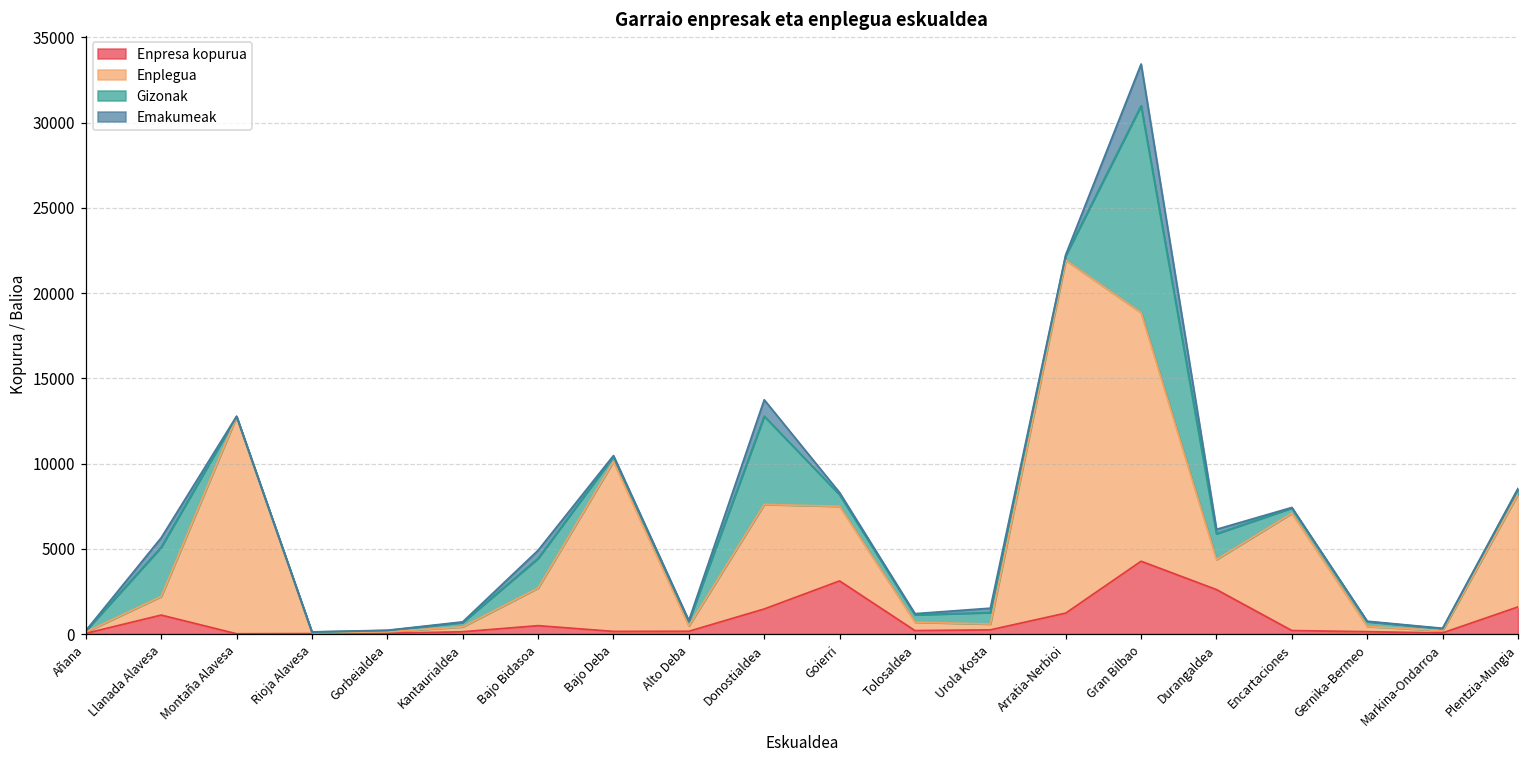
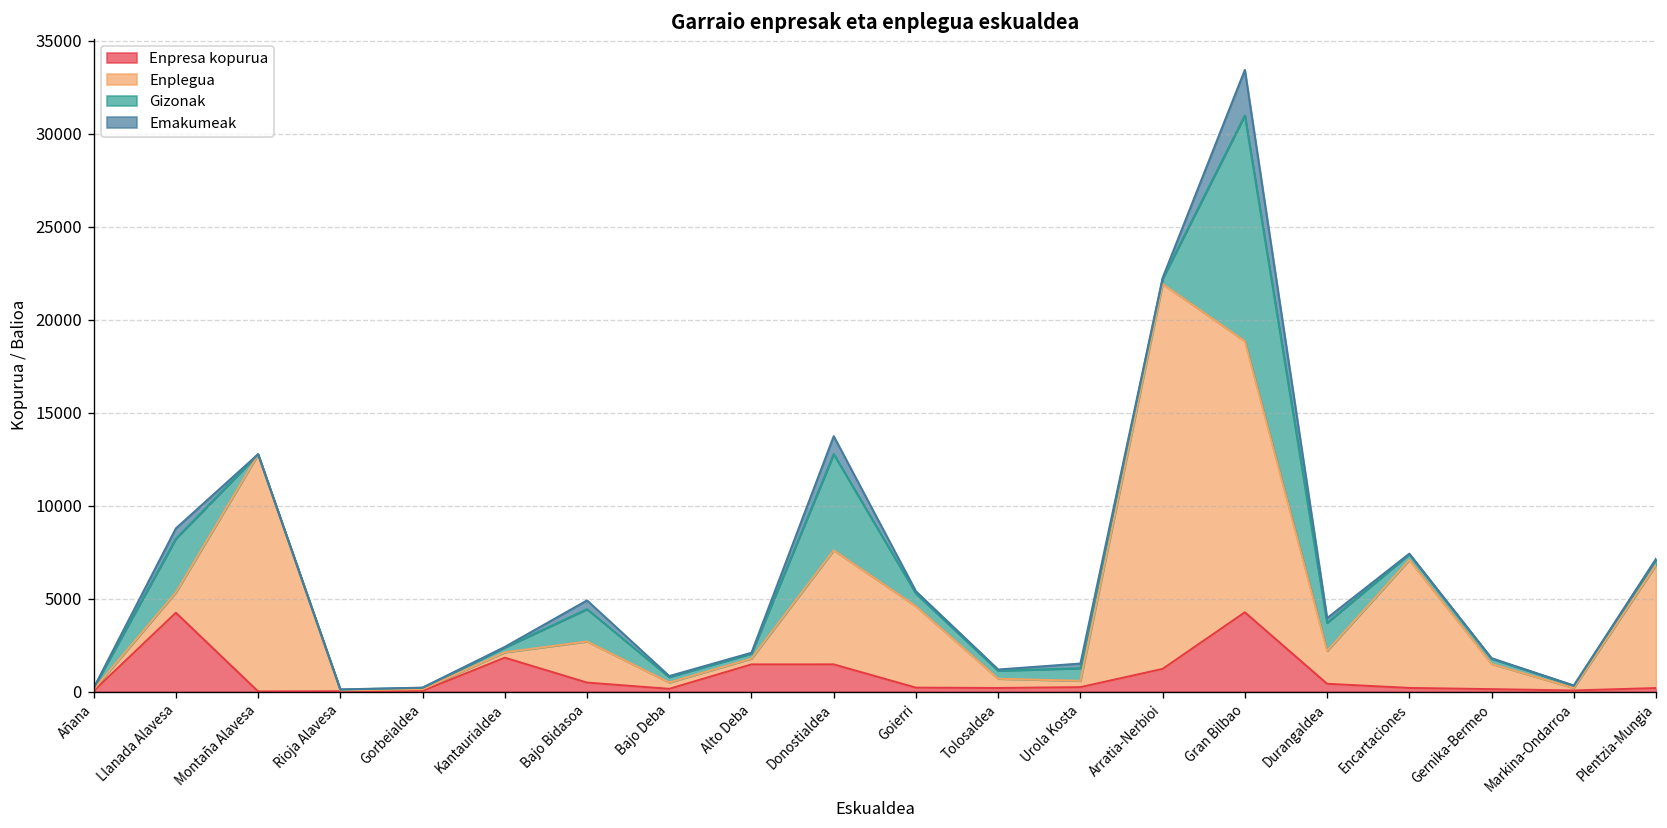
Enpresa kopurua, Llanada Alavesa: 1100 -> 4200
Enpresa kopurua, Kantaurialdea: 100 -> 1800
Enplegua, Bajo Deba: 10000 -> 300
Enpresa kopurua, Alto Deba: 200 -> 1500
Enpresa kopurua, Goierri: 3100 -> 200
Enpresa kopurua, Durangaldea: 2600 -> 400
Enplegua, Gernika-Bermeo: 300 -> 1400
Enpresa kopurua, Plentzia-Mungia: 1600 -> 200
